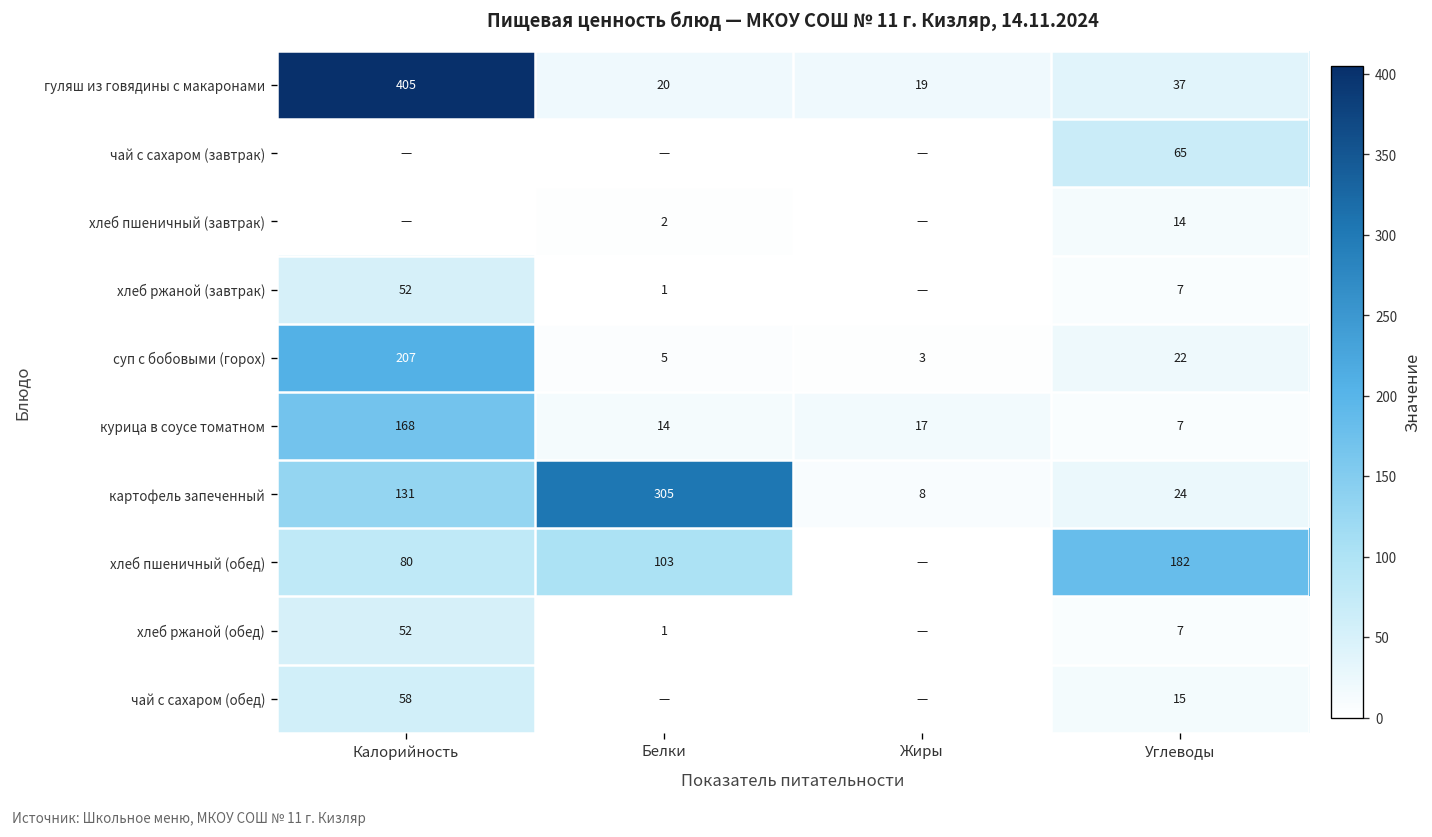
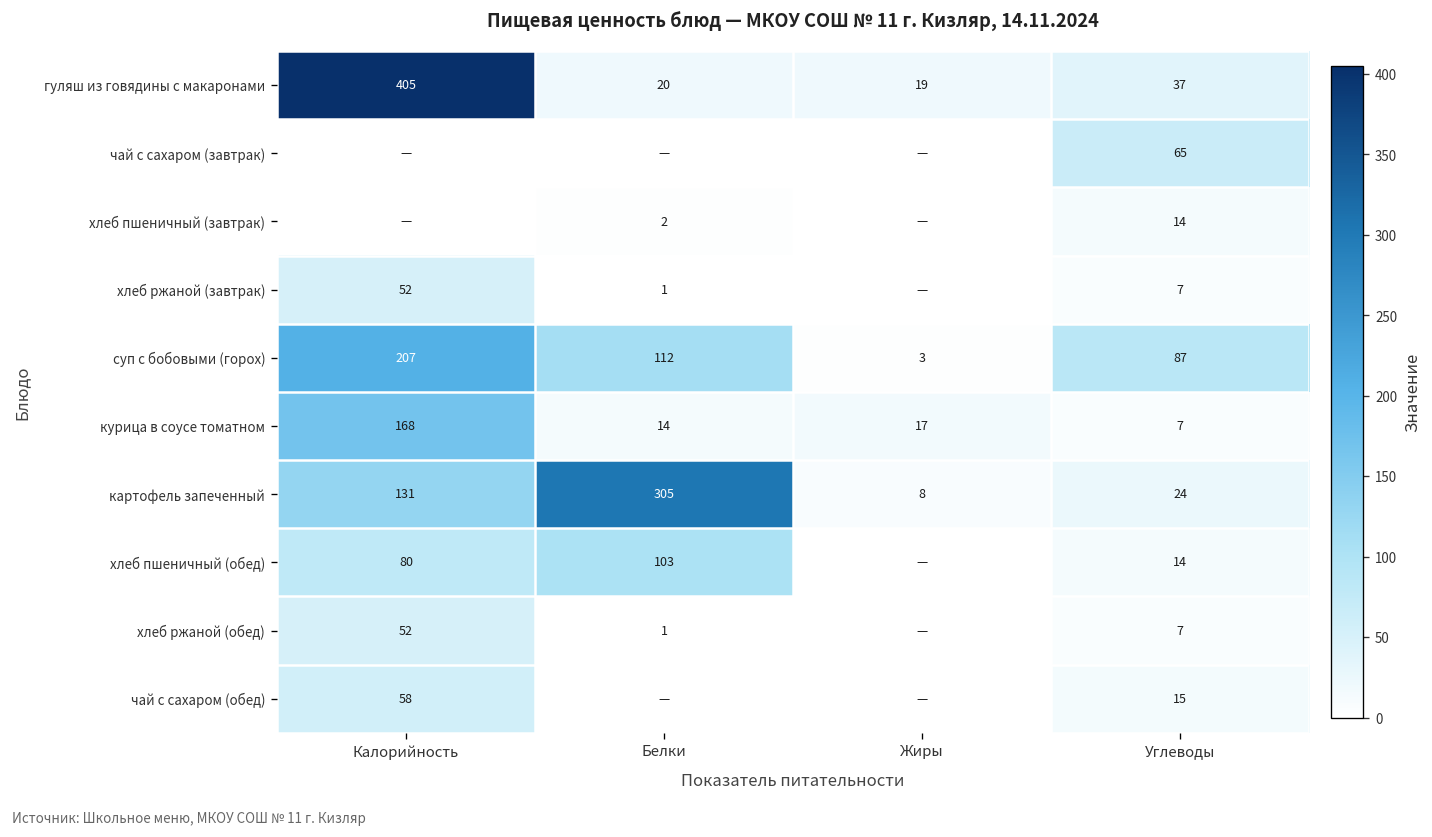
суп с бобовыми (горох), Белки: 5 -> 112
суп с бобовыми (горох), Углеводы: 22 -> 87
хлеб пшеничный (обед), Углеводы: 182 -> 14
